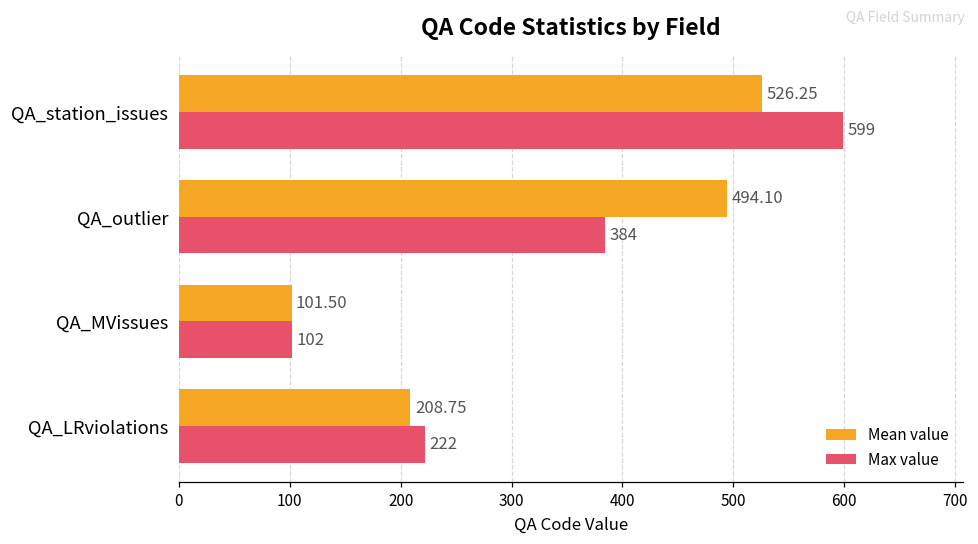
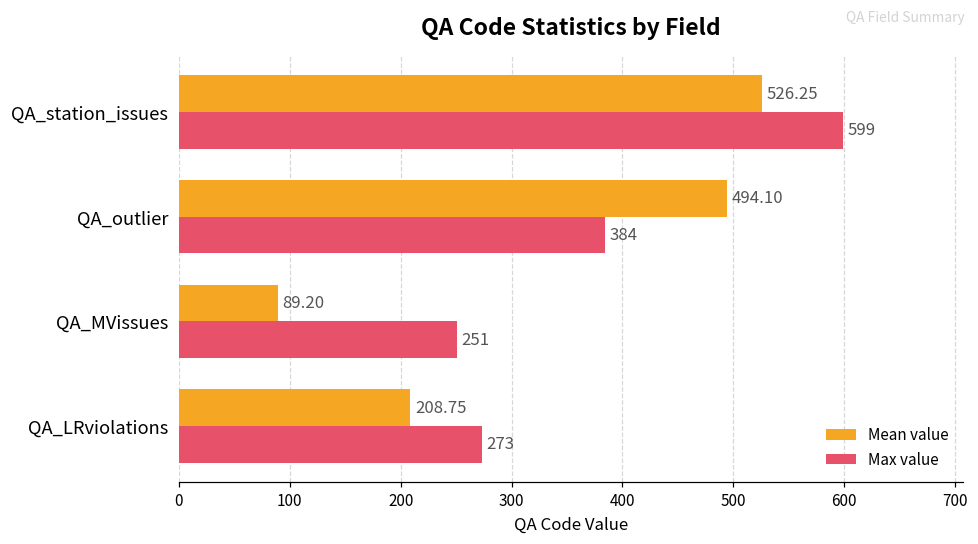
Mean value, QA_MVissues: 101.50 -> 89.20
Max value, QA_MVissues: 102 -> 251
Max value, QA_LRviolations: 222 -> 273
